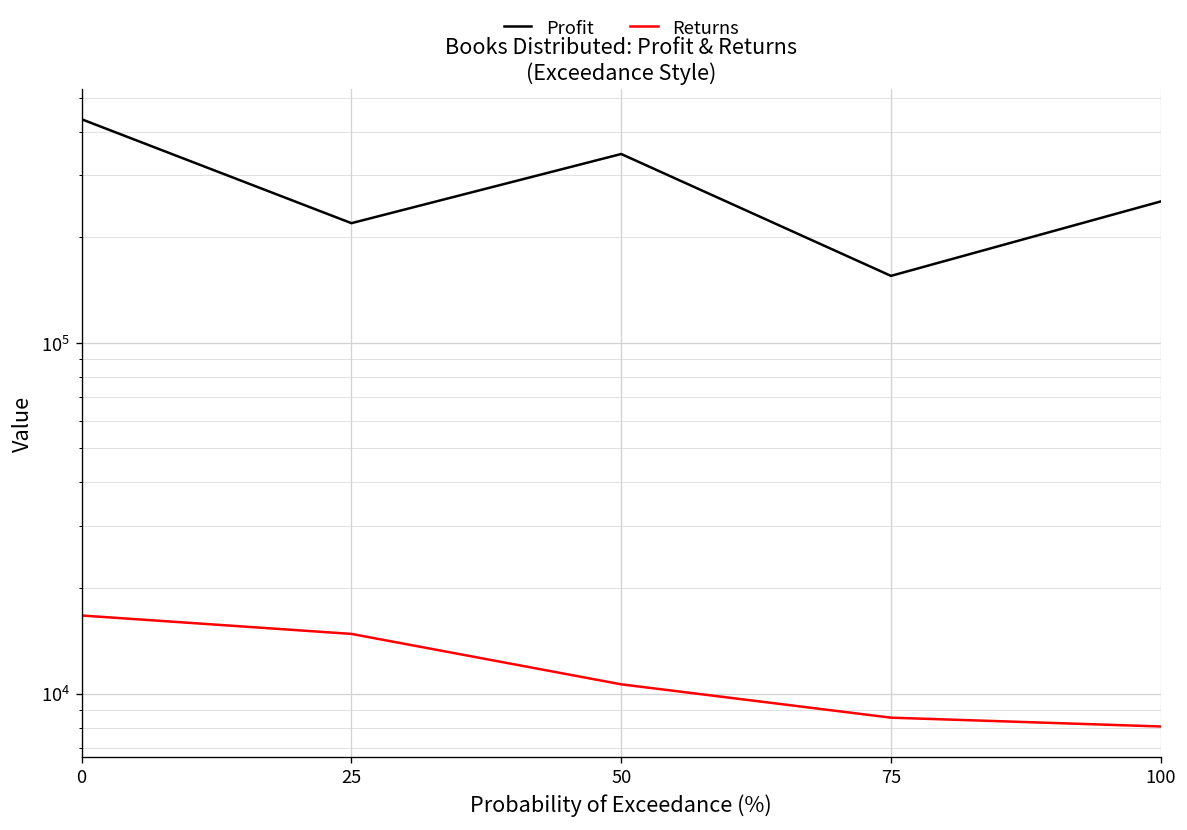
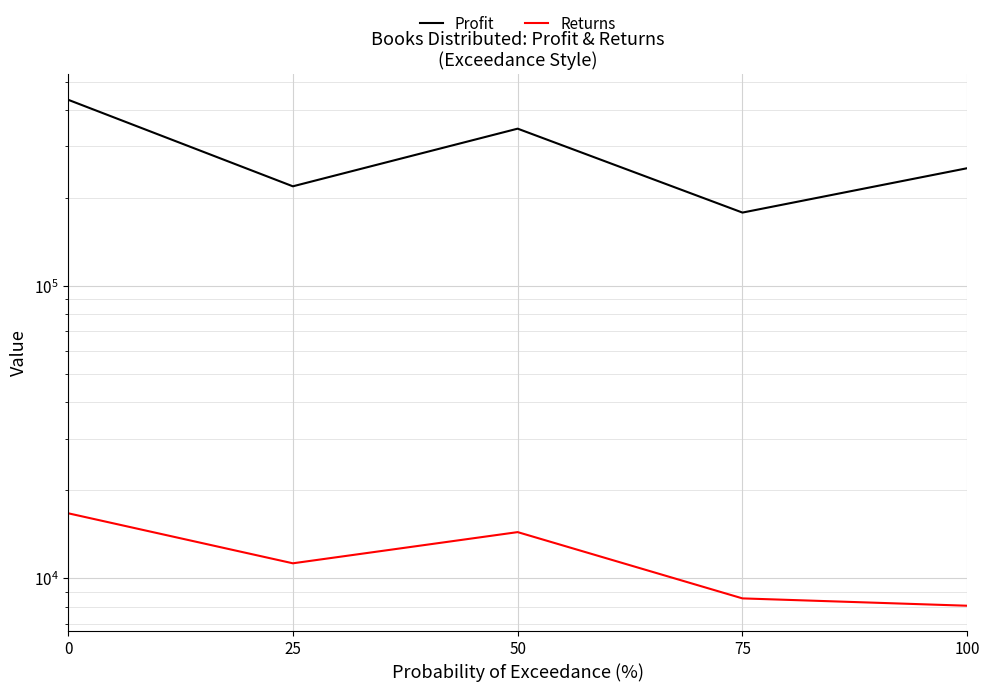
Returns, 25: 15000 -> 11300
Returns, 50: 10600 -> 14000
Profit, 75: 160000 -> 180000
